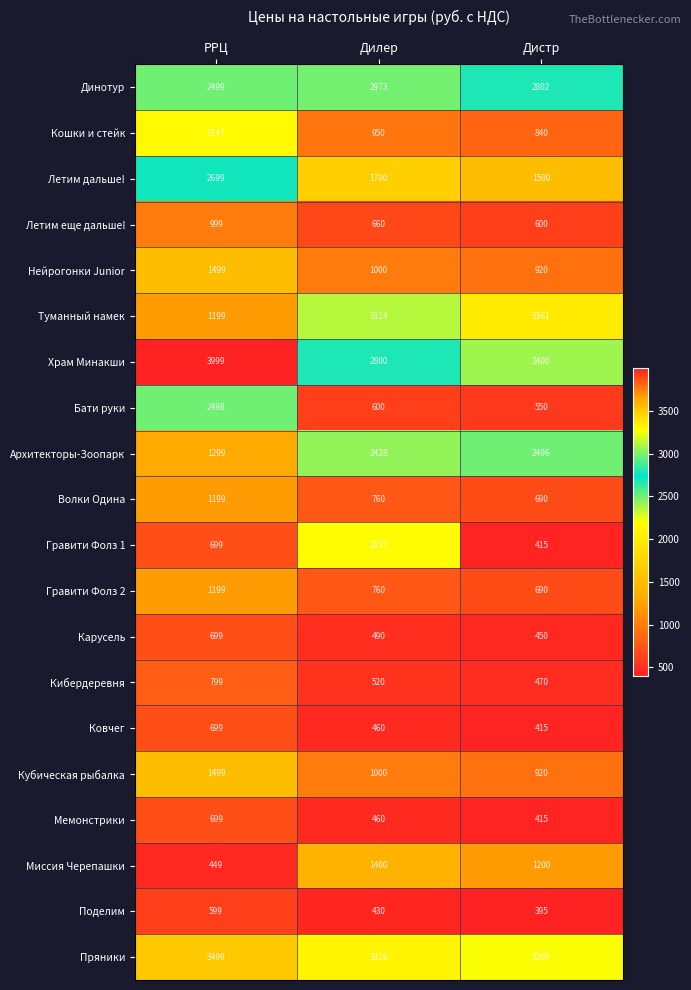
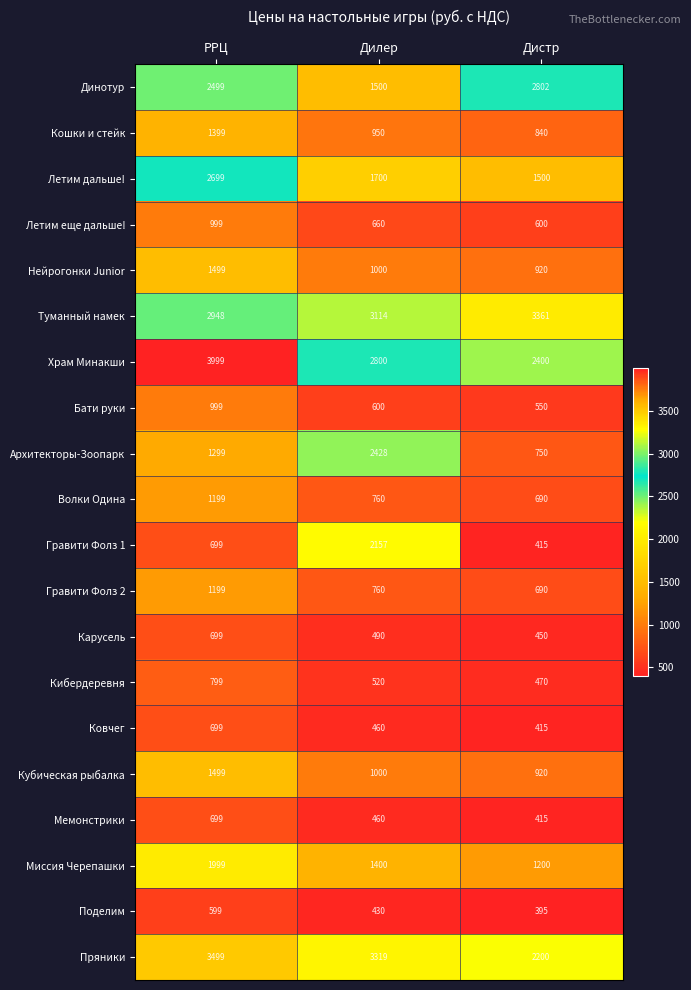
Динотур, Дилер: 2973 -> 1500
Кошки и стейк, РРЦ: 2147 -> 1399
Туманный намек, РРЦ: 1199 -> 2948
Бати руки, РРЦ: 2498 -> 999
Архитекторы-Зоопарк, Дистр: 2496 -> 750
Миссия Черепашки, РРЦ: 449 -> 1999
